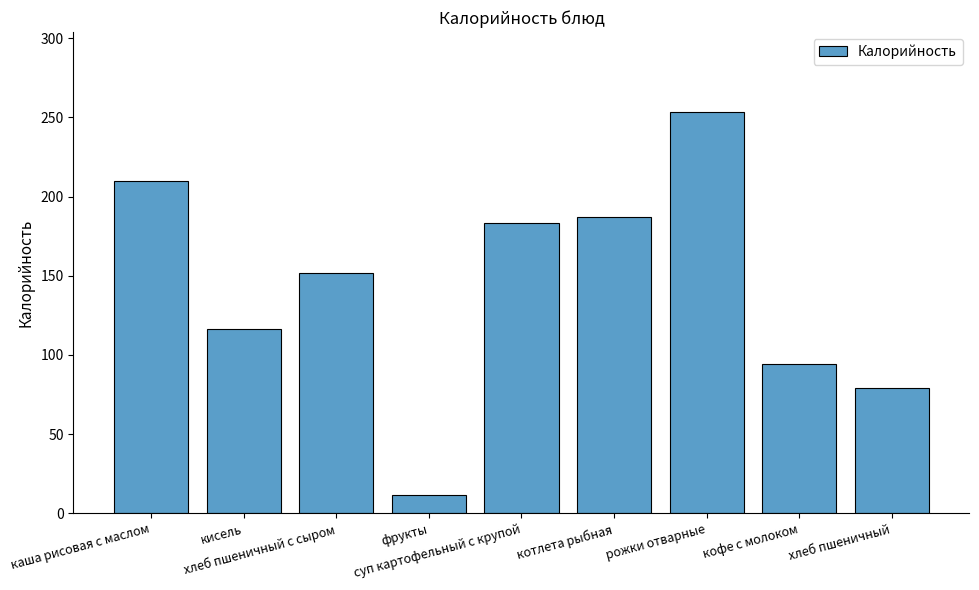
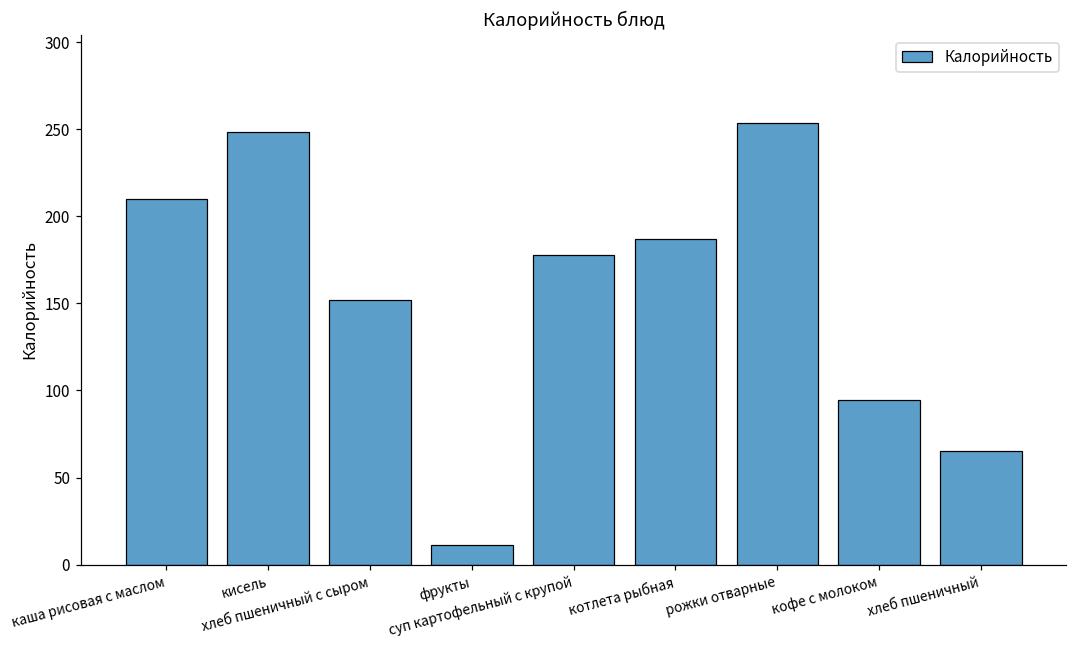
кисель: 116 -> 248
суп картофельный с крупой: 184 -> 178
хлеб пшеничный: 79 -> 65
